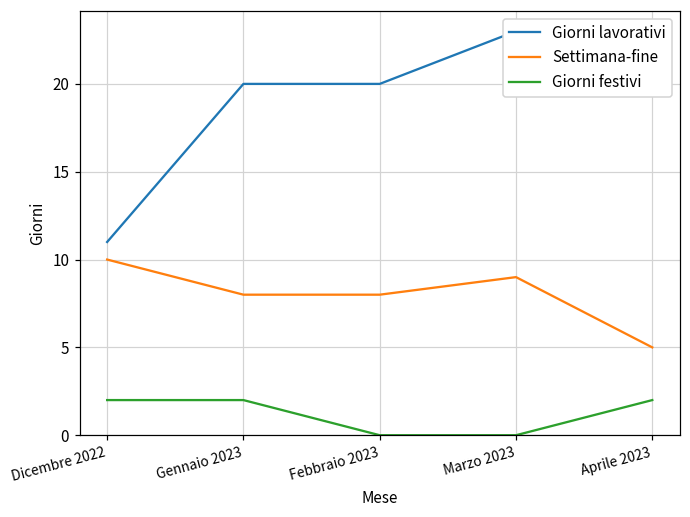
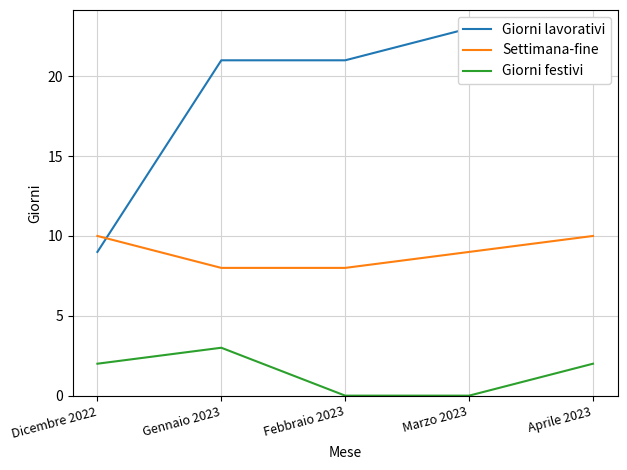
Giorni lavorativi, Dicembre 2022: 11 -> 9
Giorni lavorativi, Gennaio 2023: 20 -> 21
Giorni festivi, Gennaio 2023: 2 -> 3
Giorni lavorativi, Febbraio 2023: 20 -> 21
Settimana-fine, Aprile 2023: 5 -> 10
